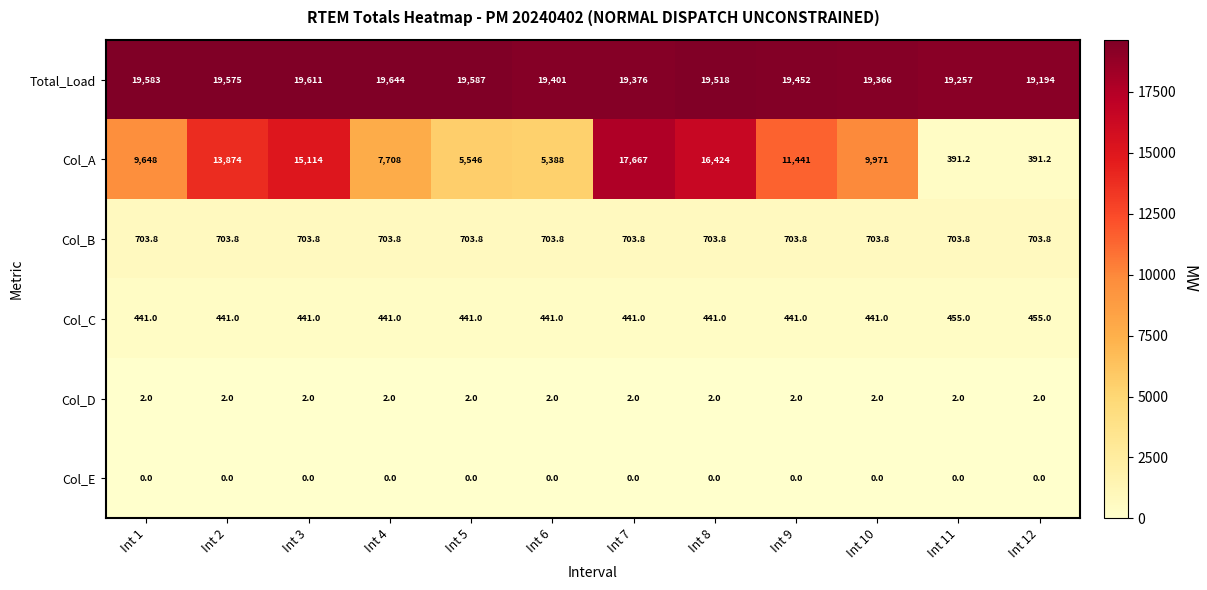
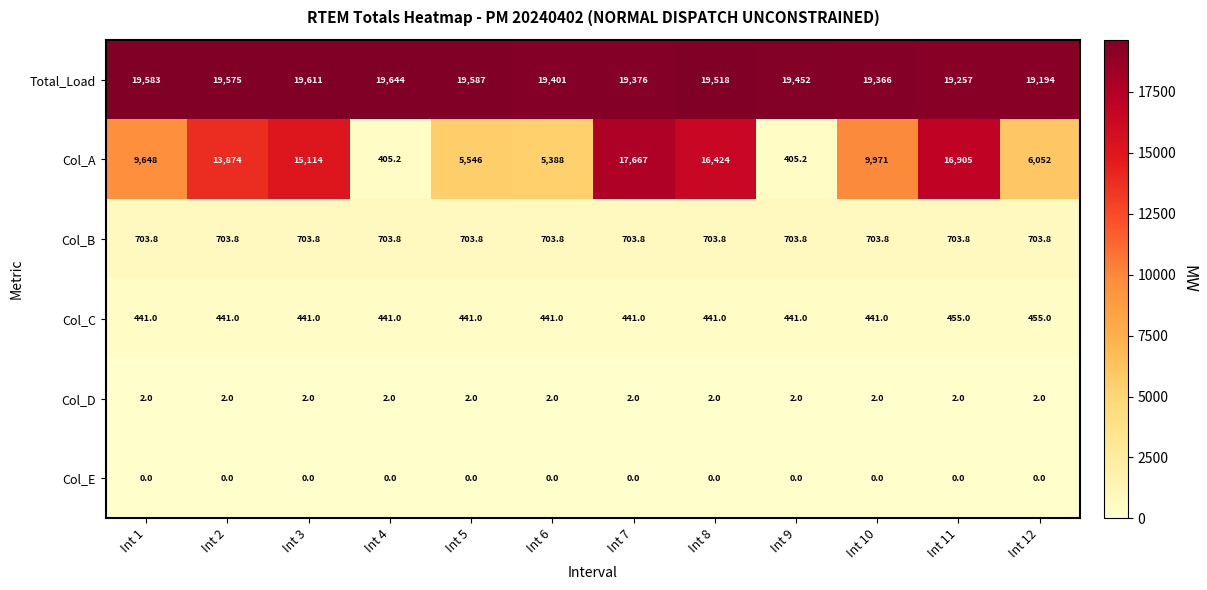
Col_A, Int 4: 7,708 -> 405.2
Col_A, Int 9: 11,441 -> 405.2
Col_A, Int 11: 391.2 -> 16,905
Col_A, Int 12: 391.2 -> 6,052
